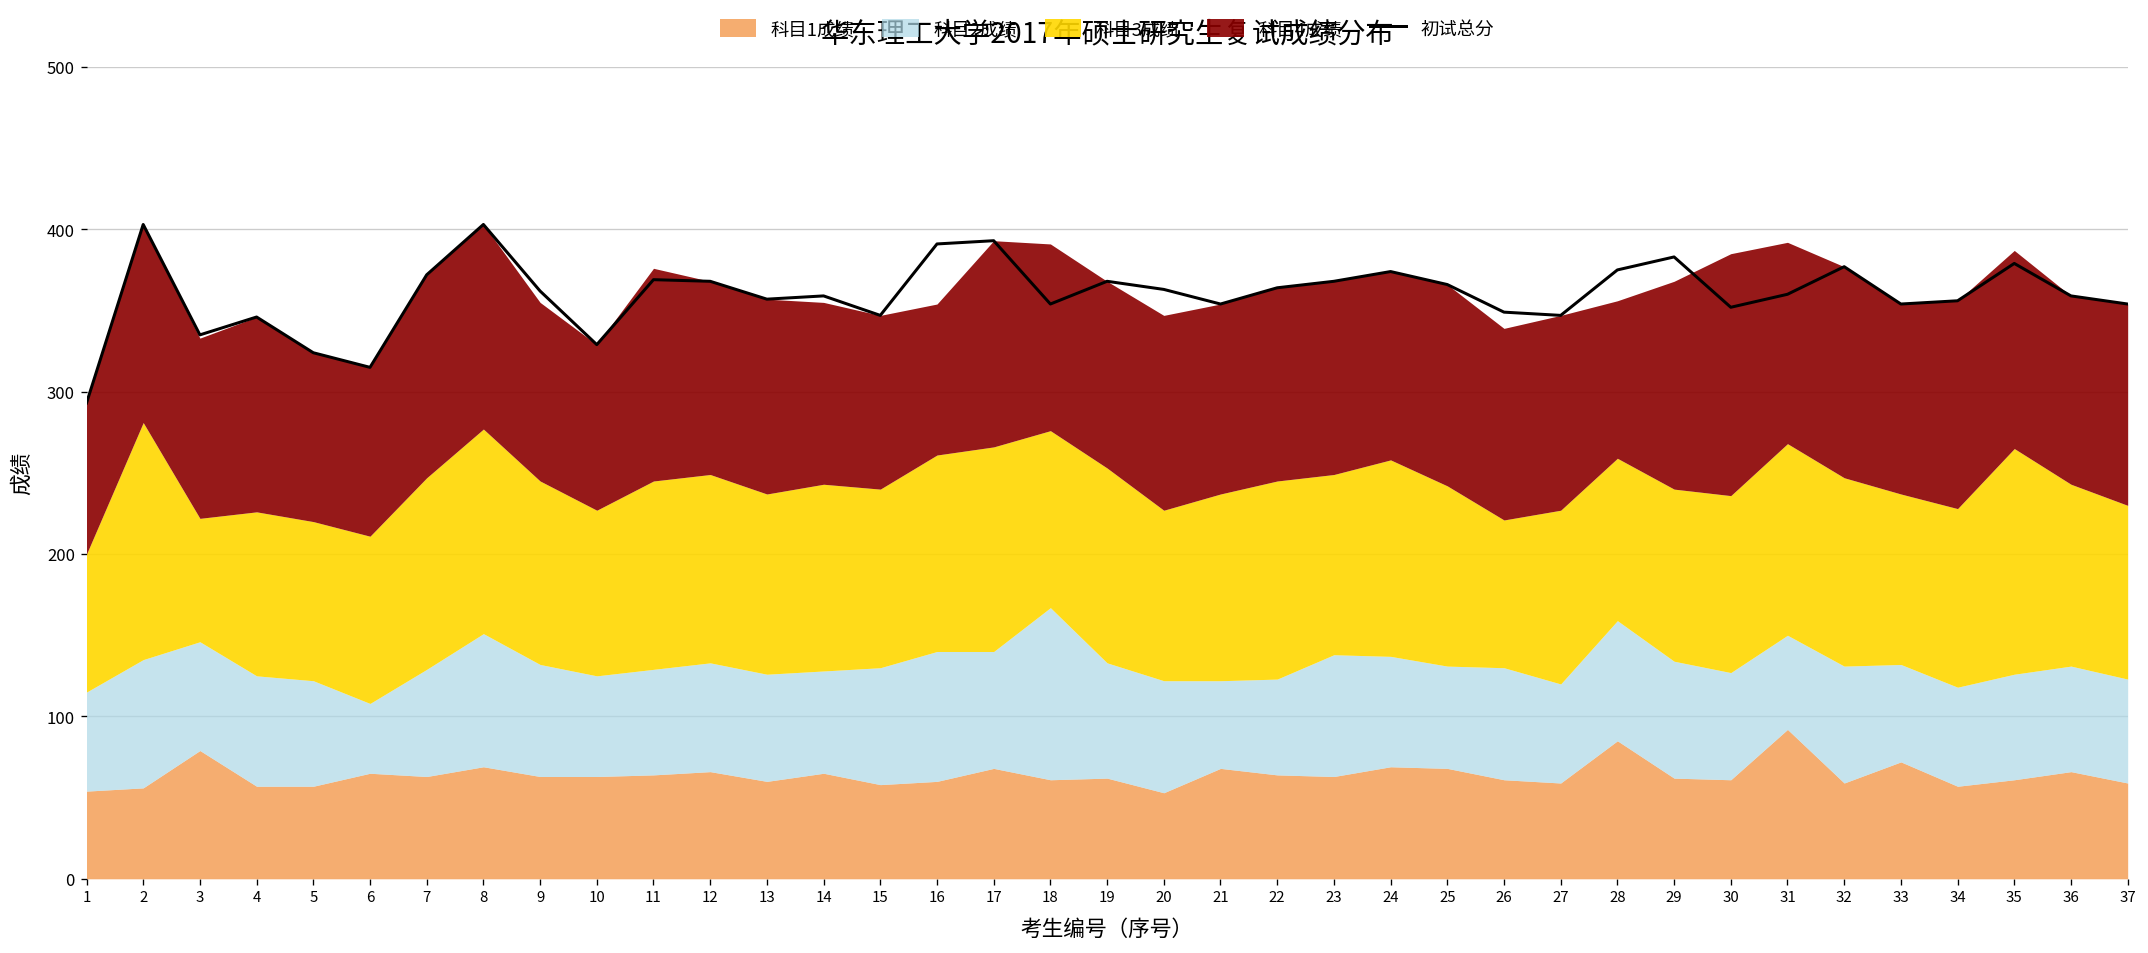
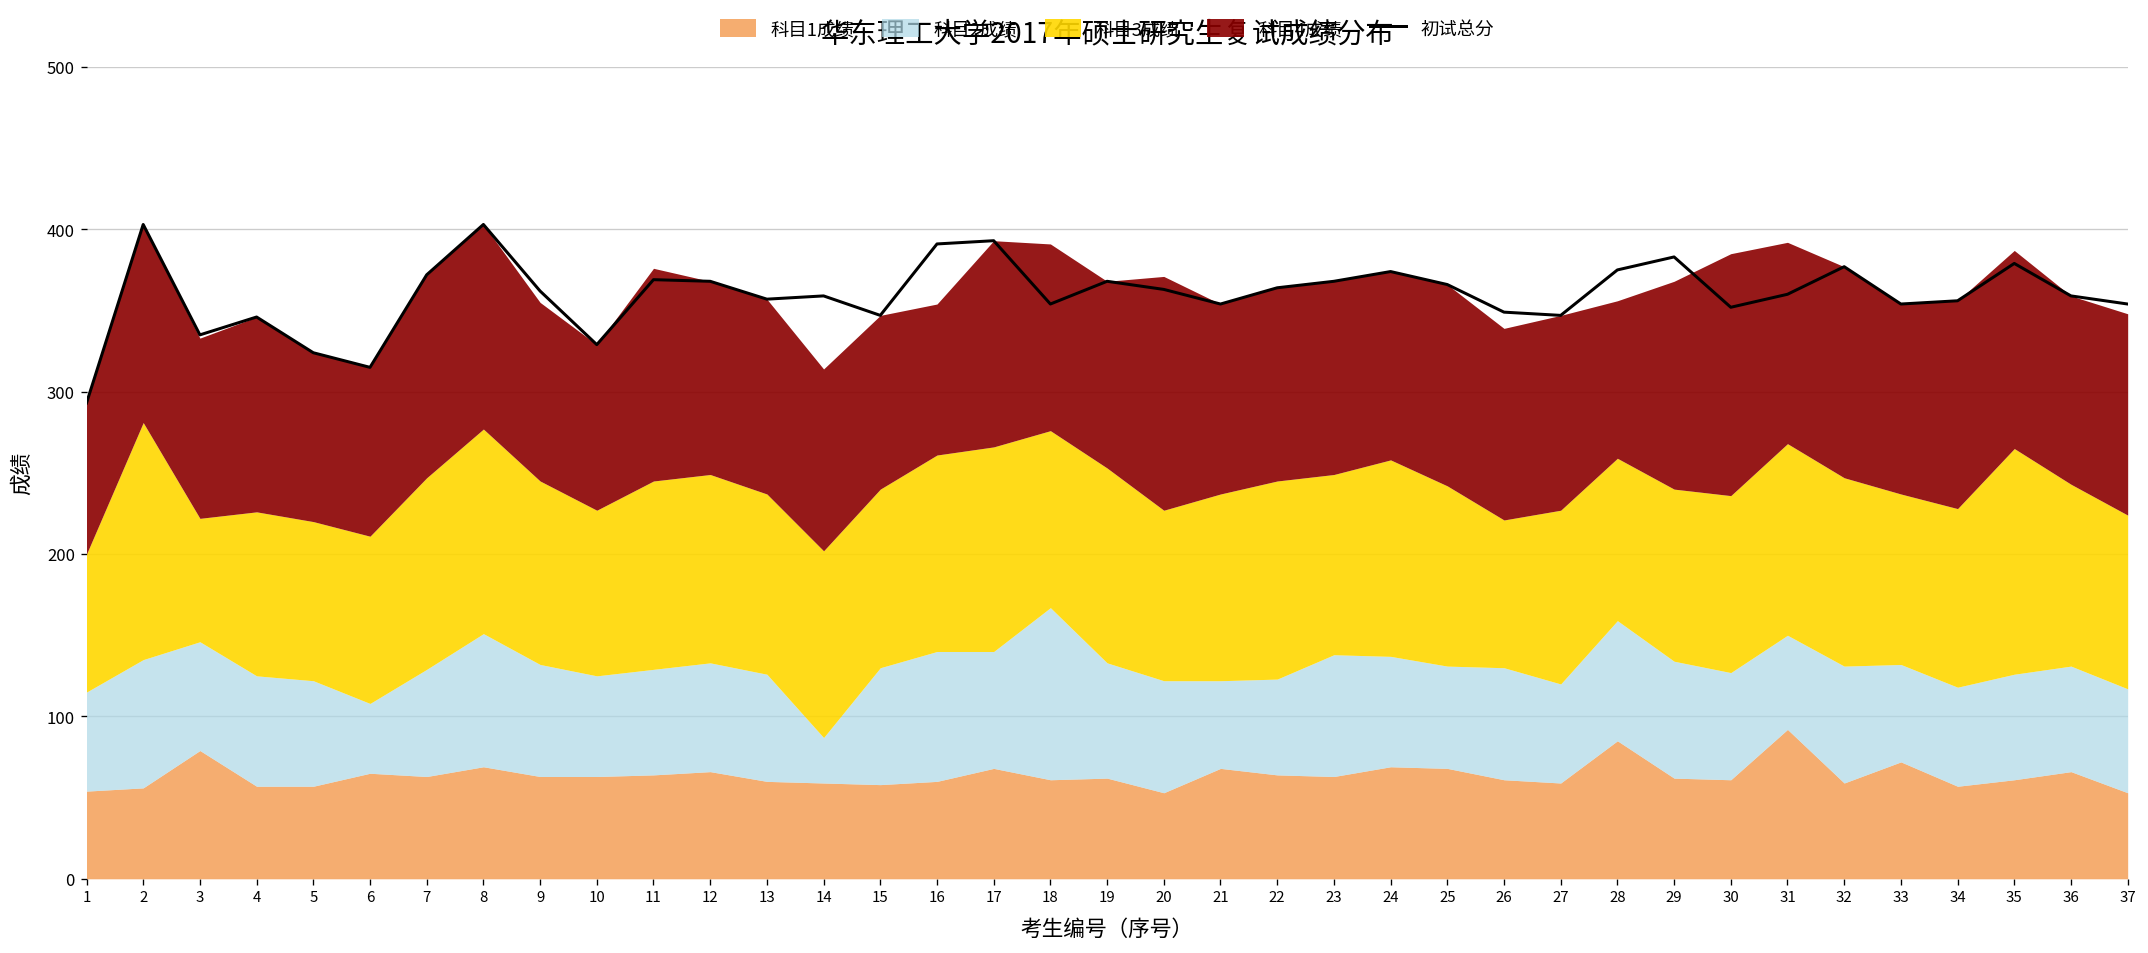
科目1成绩, 14: 65 -> 59
科目2成绩, 14: 63 -> 28
科目4成绩, 20: 120 -> 144
科目1成绩, 37: 59 -> 53
